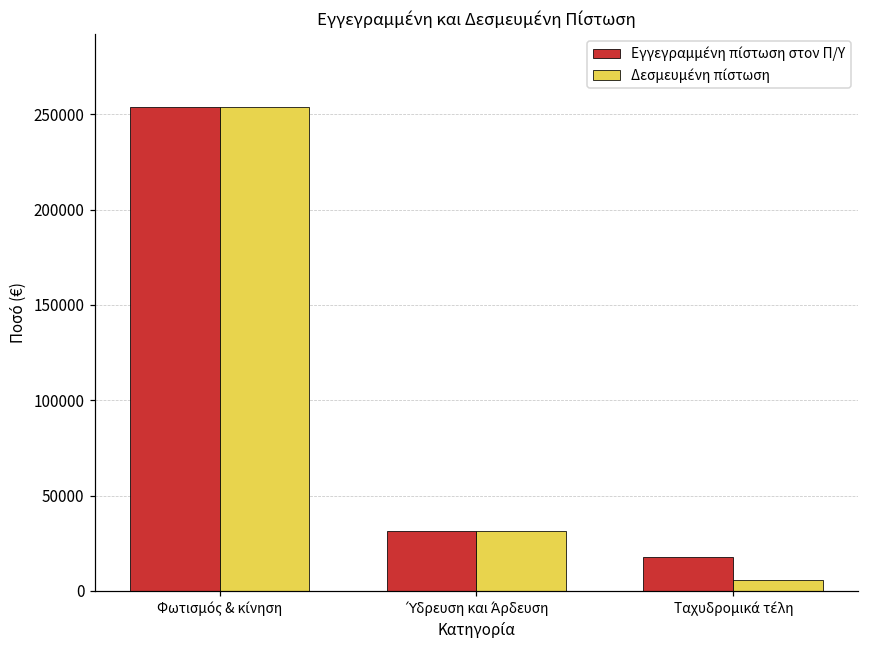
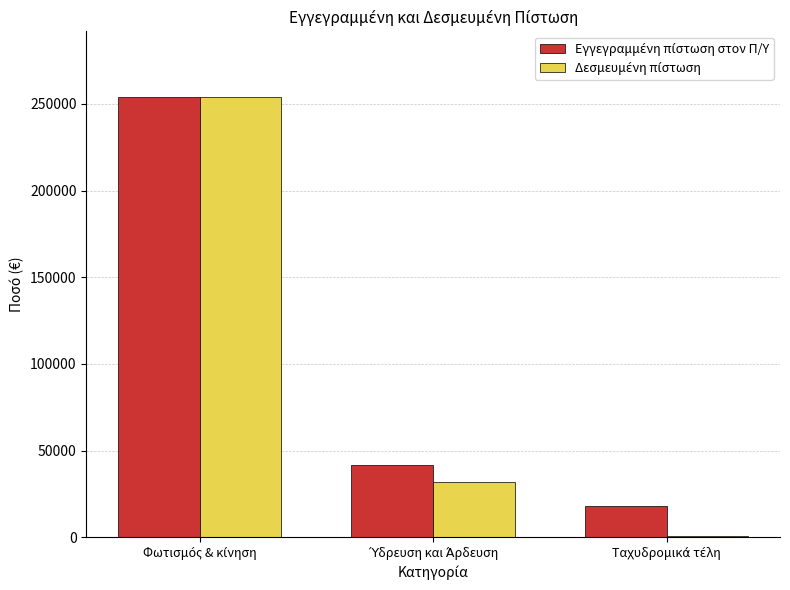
Εγγεγραμμένη πίστωση στον Π/Υ, Ύδρευση και Άρδευση: 32000 -> 42000
Δεσμευμένη πίστωση, Ταχυδρομικά τέλη: 6000 -> 1000
